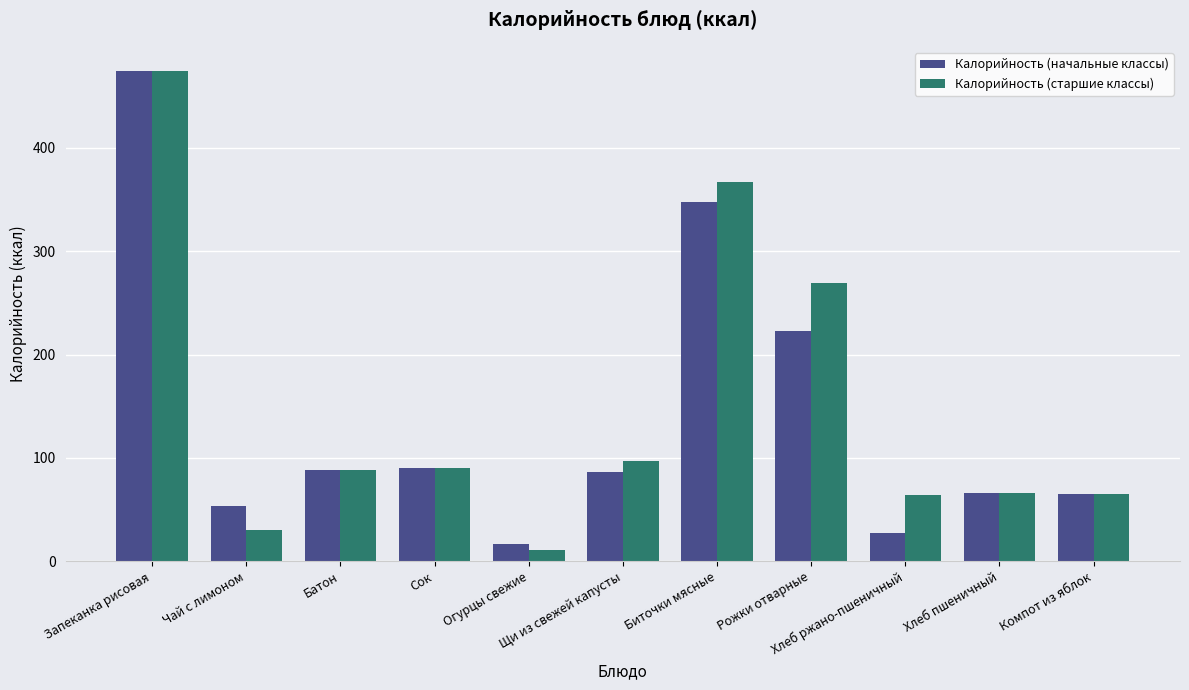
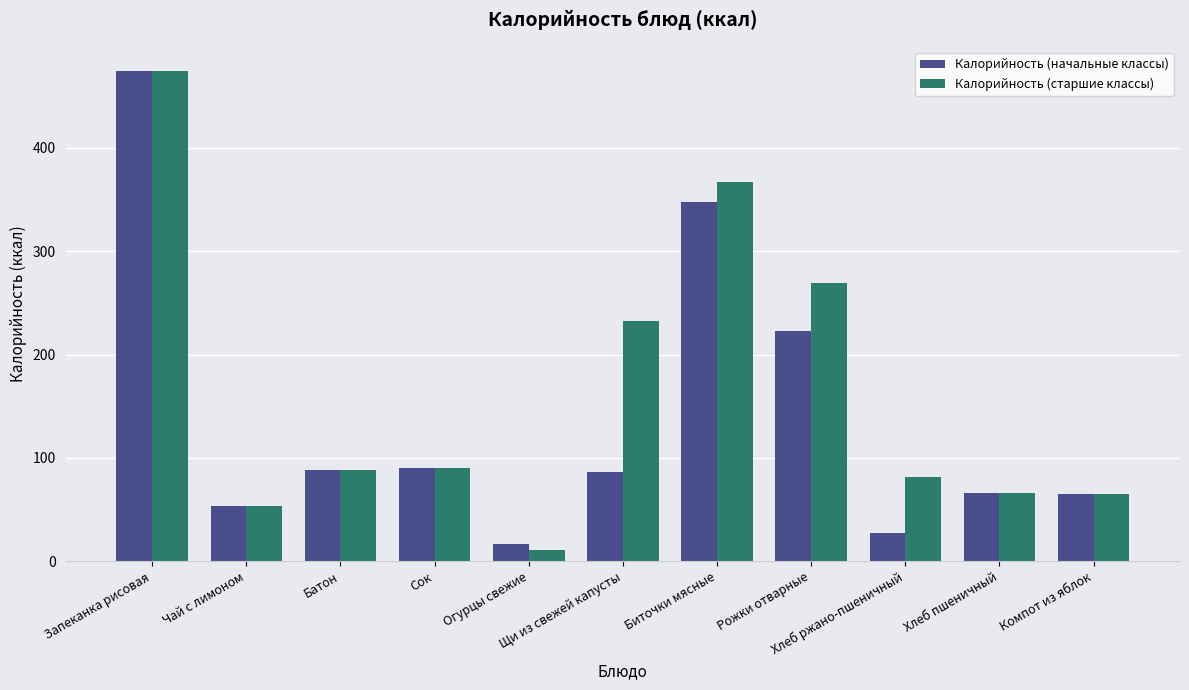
Калорийность (старшие классы), Чай с лимоном: 30 -> 53
Калорийность (старшие классы), Щи из свежей капусты: 97 -> 233
Калорийность (старшие классы), Хлеб ржано-пшеничный: 64 -> 81
